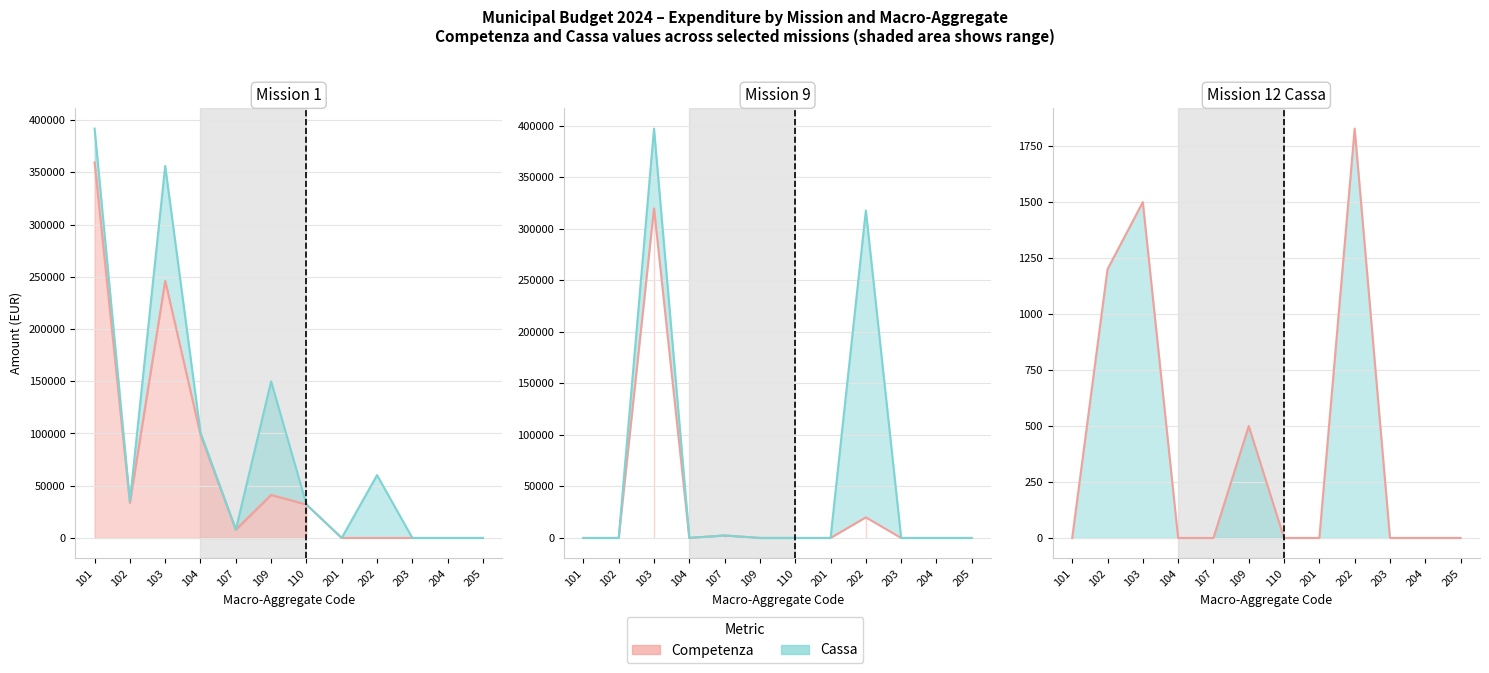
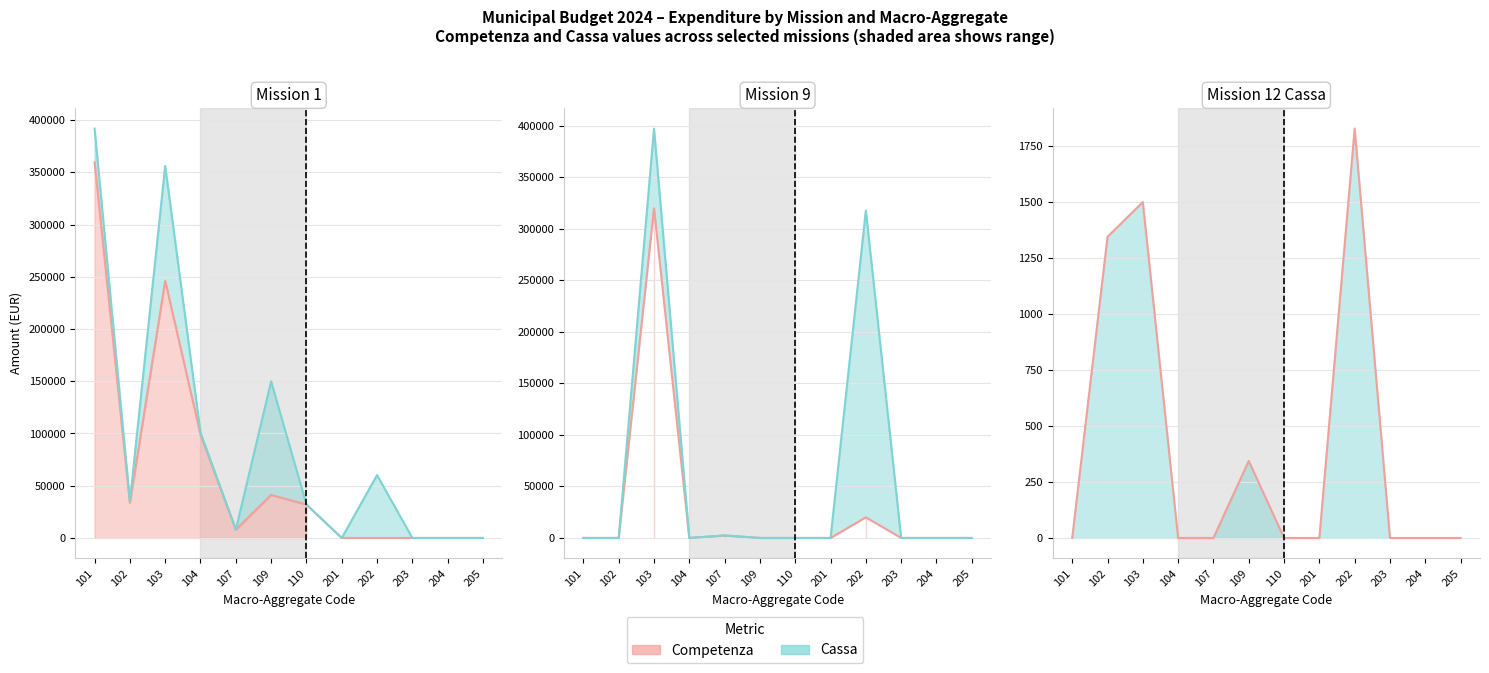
Mission 12 Cassa, 102: 1200 -> 1340
Mission 12 Cassa, 109: 500 -> 340
